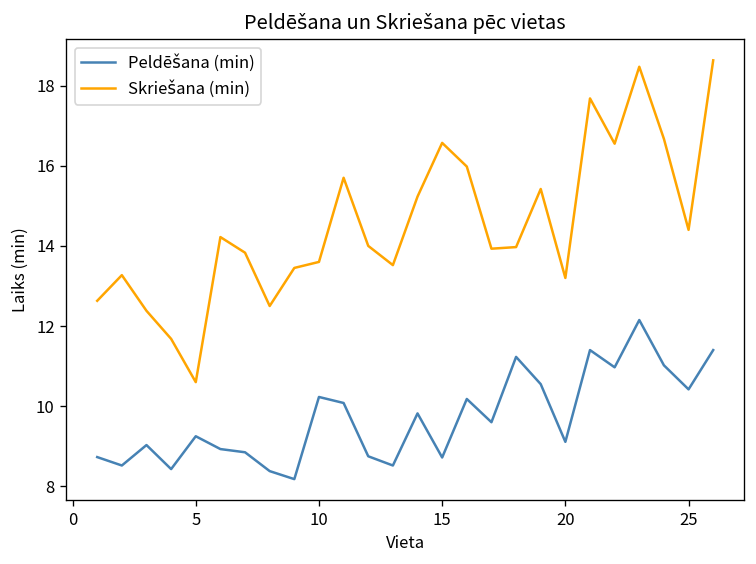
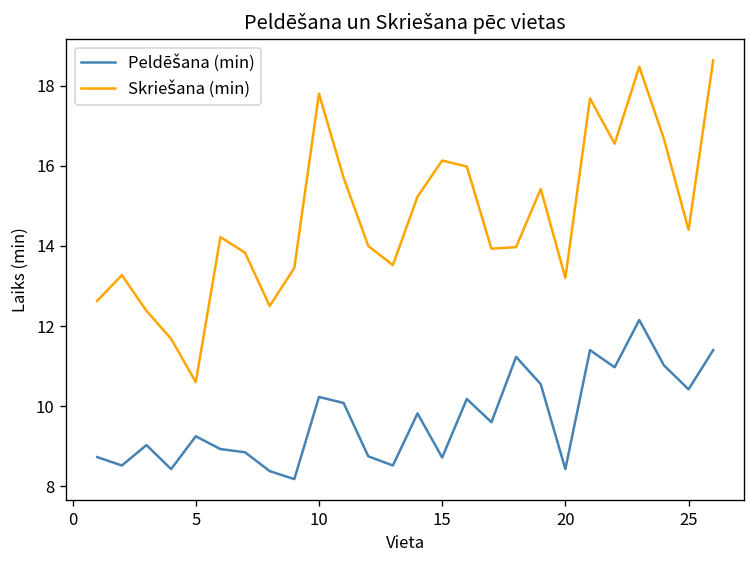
Skriešana (min), 10: 13.6 -> 17.8
Skriešana (min), 15: 16.6 -> 16.1
Peldēšana (min), 20: 9.1 -> 8.4
